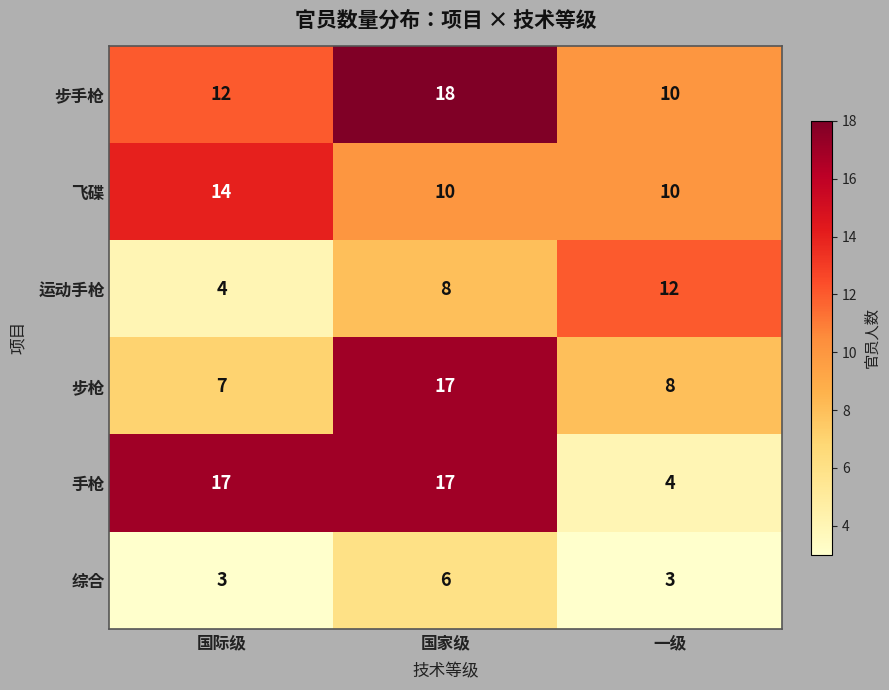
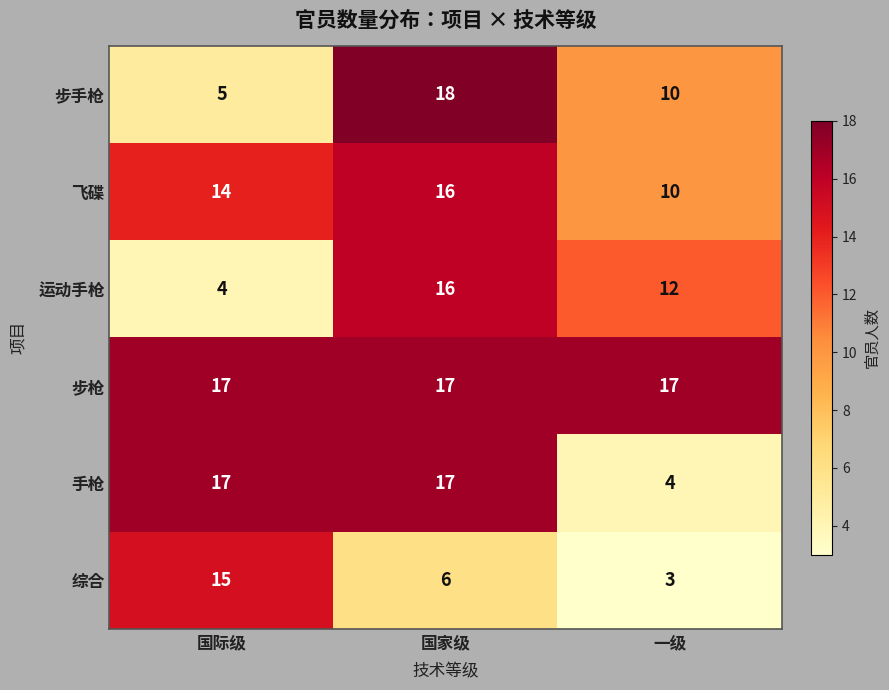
步手枪, 国际级: 12 -> 5
飞碟, 国家级: 10 -> 16
运动手枪, 国家级: 8 -> 16
步枪, 国际级: 7 -> 17
步枪, 一级: 8 -> 17
综合, 国际级: 3 -> 15
